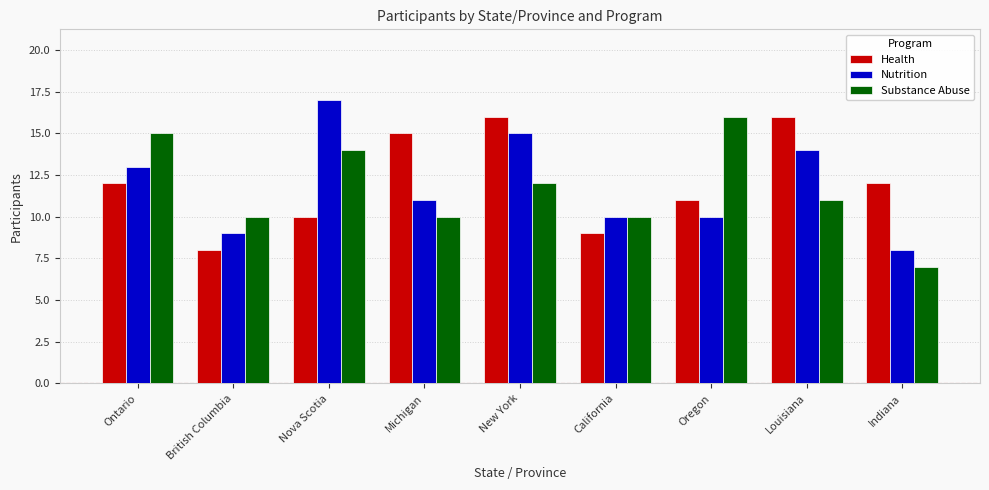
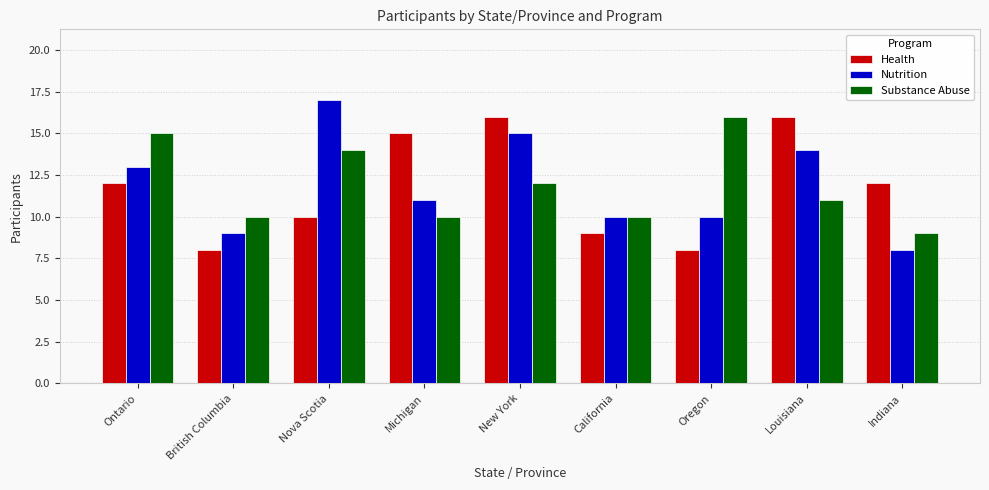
Health, Oregon: 11 -> 8
Substance Abuse, Indiana: 7 -> 9
